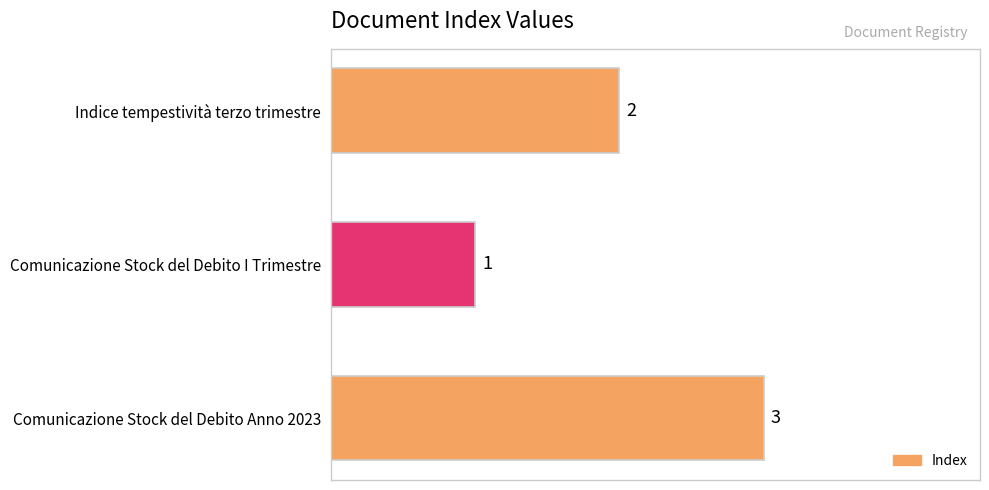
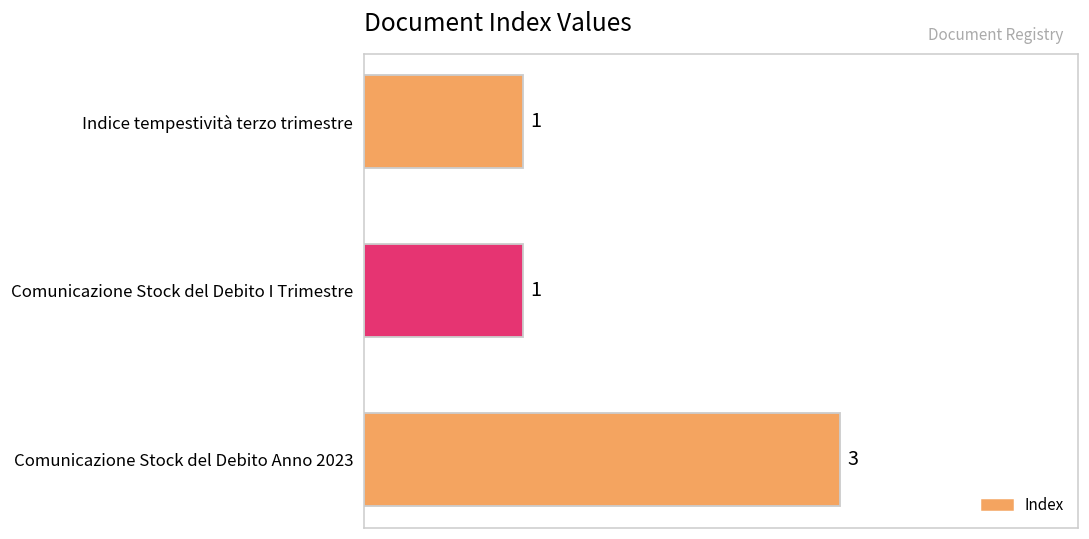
Indice tempestività terzo trimestre: 2 -> 1
